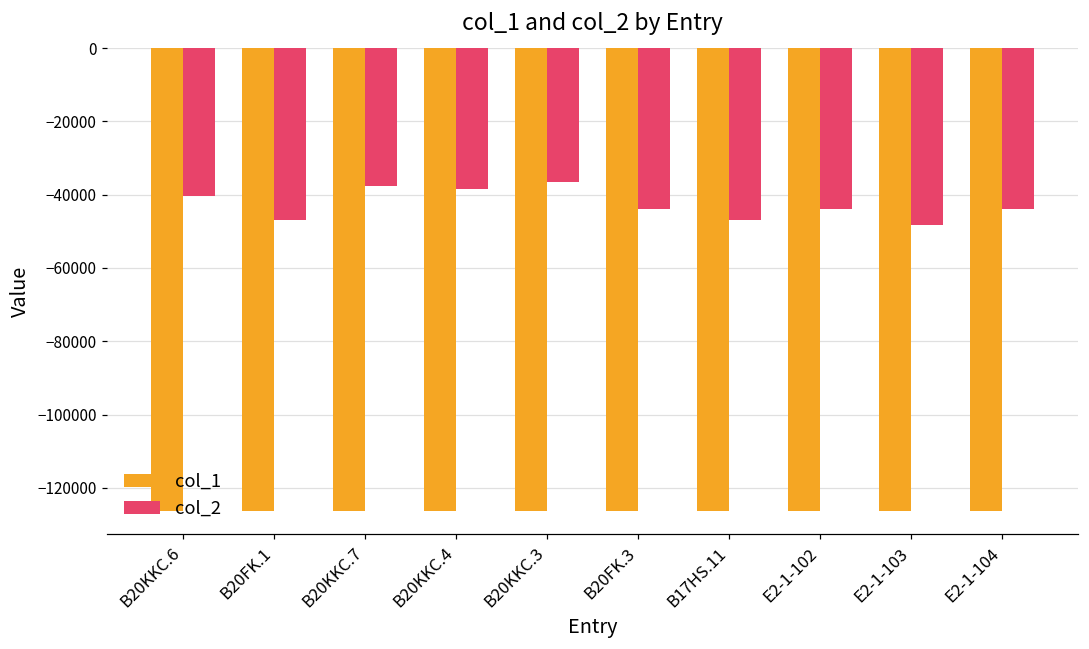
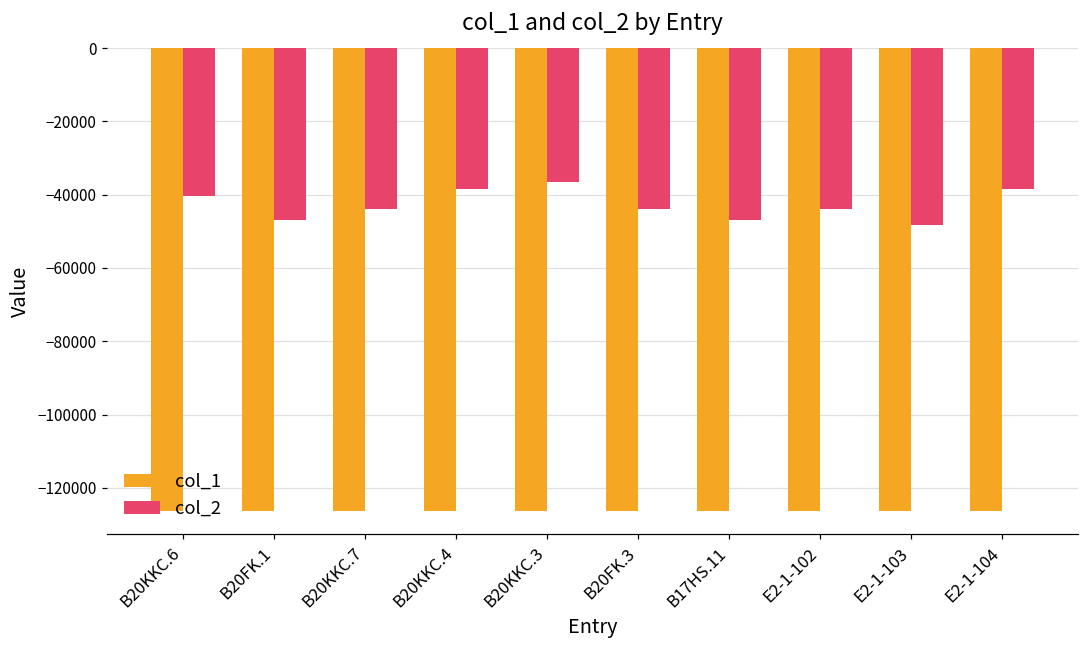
col_2, B20KKC.7: -38000 -> -44000
col_2, E2-1-104: -44000 -> -39000
